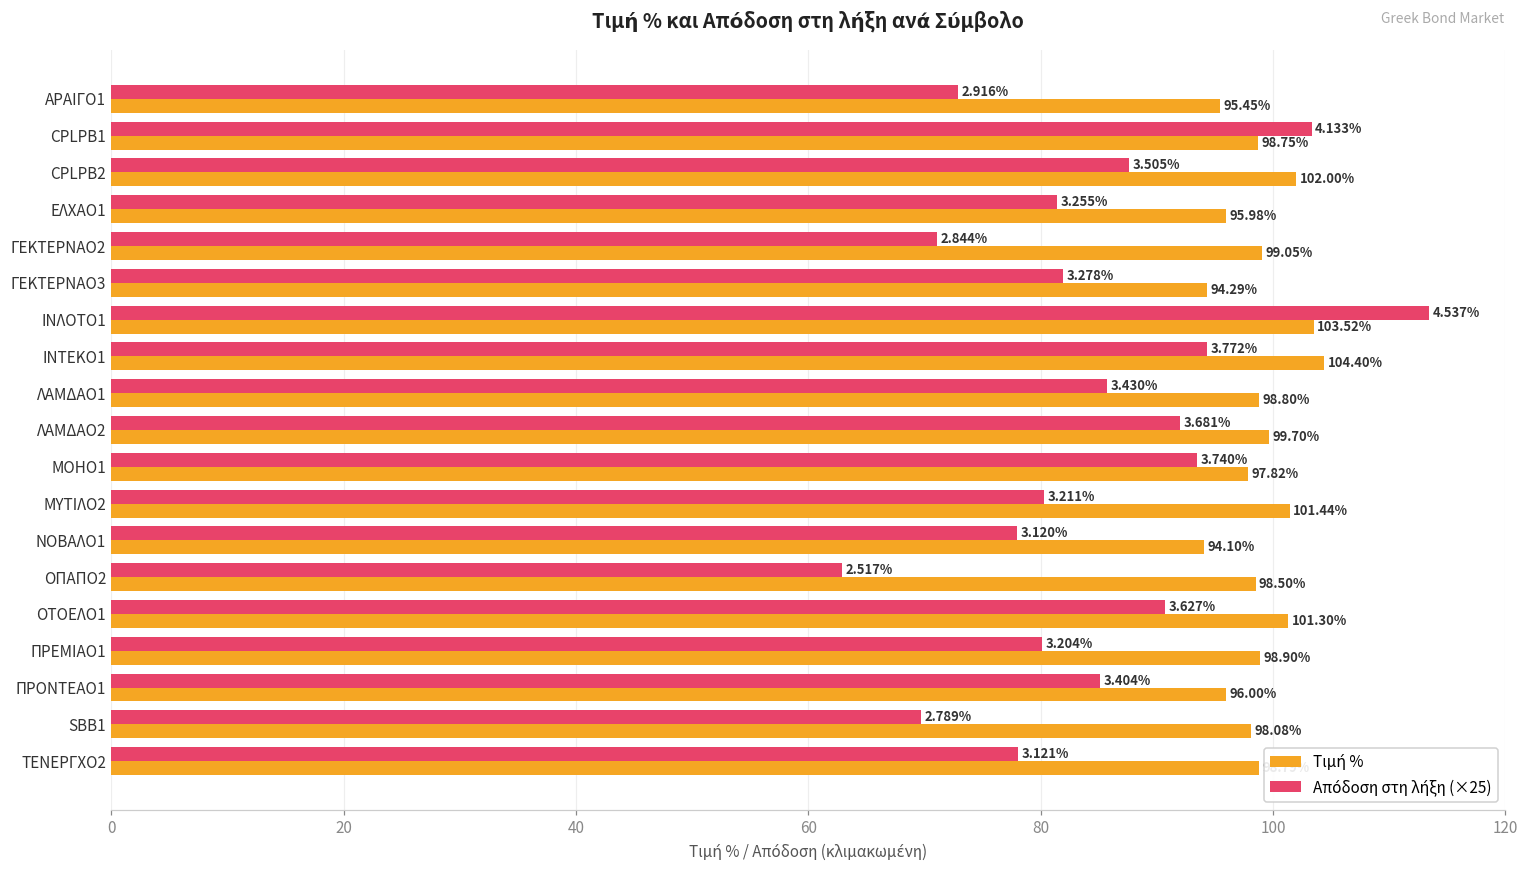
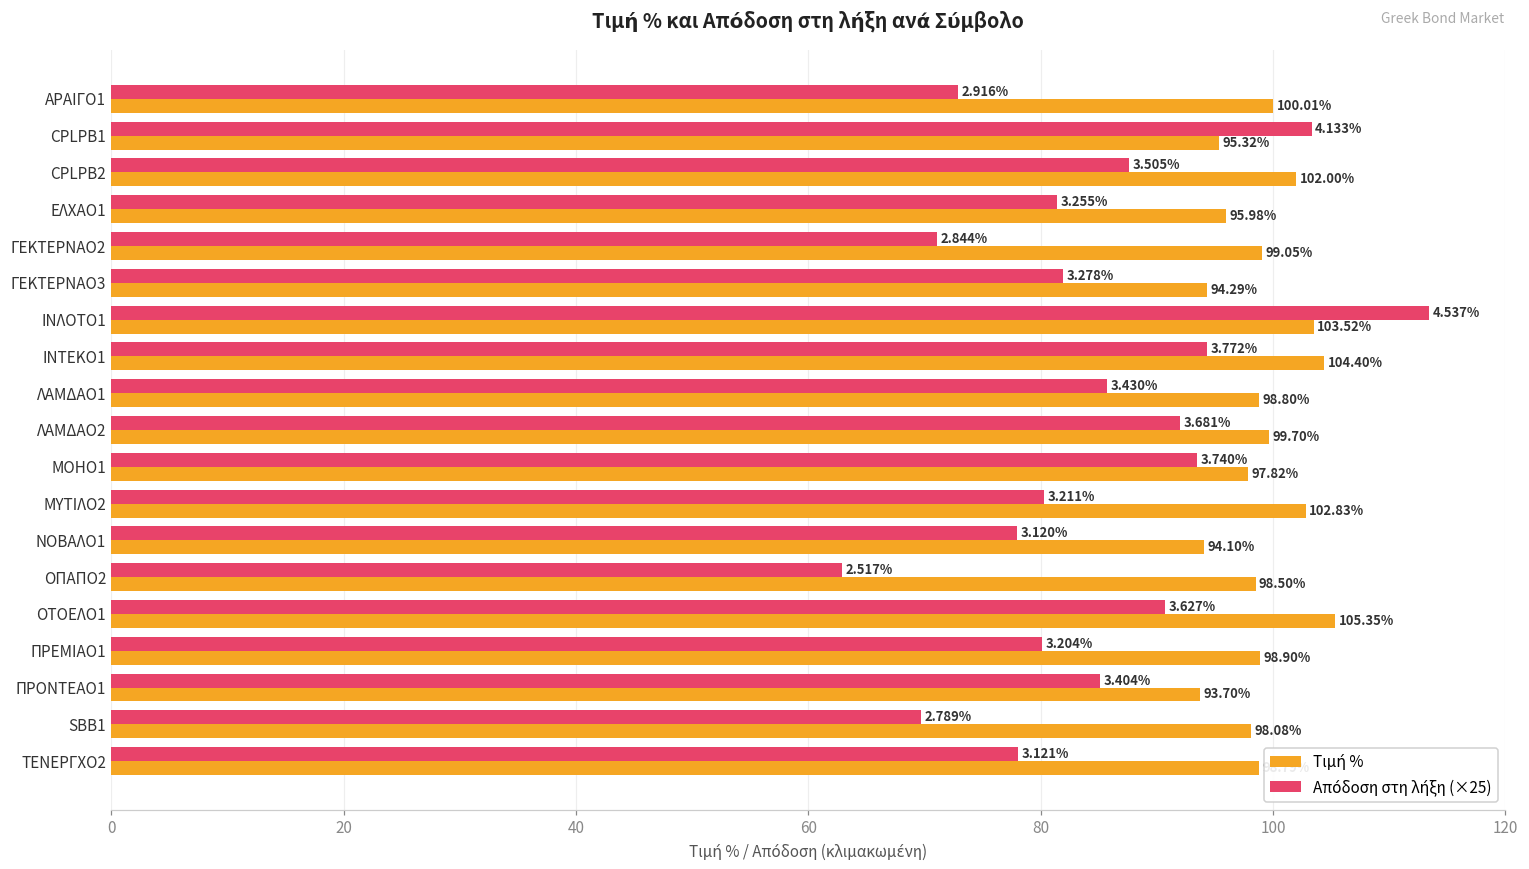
Τιμή %, ΑΡΑΙΓΟ1: 95.45% -> 100.01%
Τιμή %, CPLPB1: 98.75% -> 95.32%
Τιμή %, ΜΥΤΙΛΟ2: 101.44% -> 102.83%
Τιμή %, ΟΤΟΕΛΟ1: 101.30% -> 105.35%
Τιμή %, ΠΡΟΝΤΕΑΟ1: 96.00% -> 93.70%
